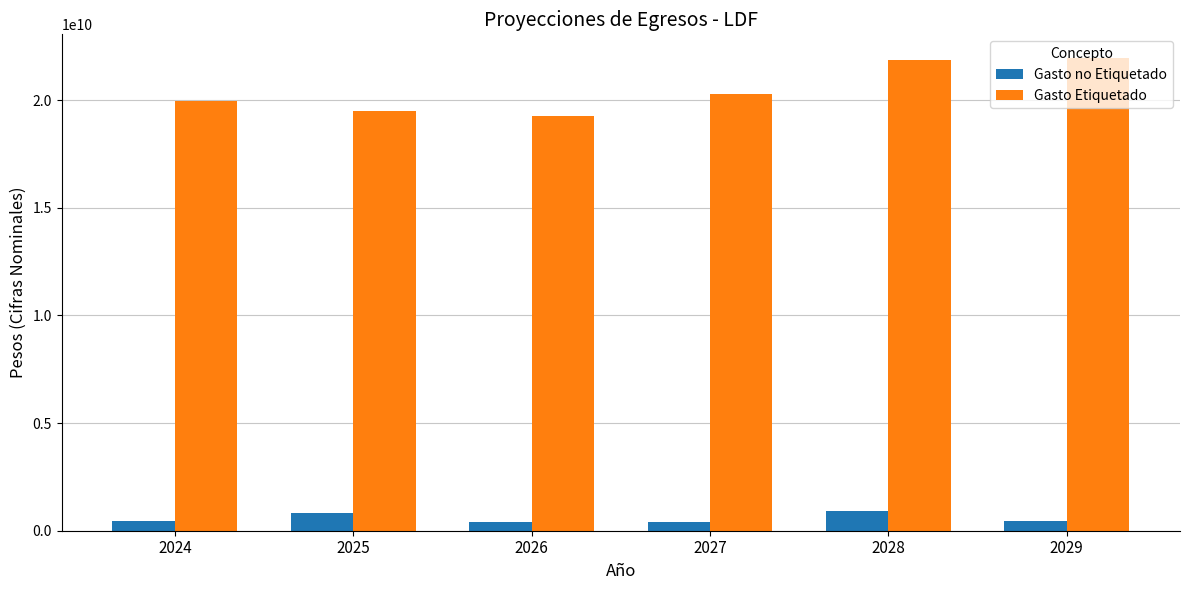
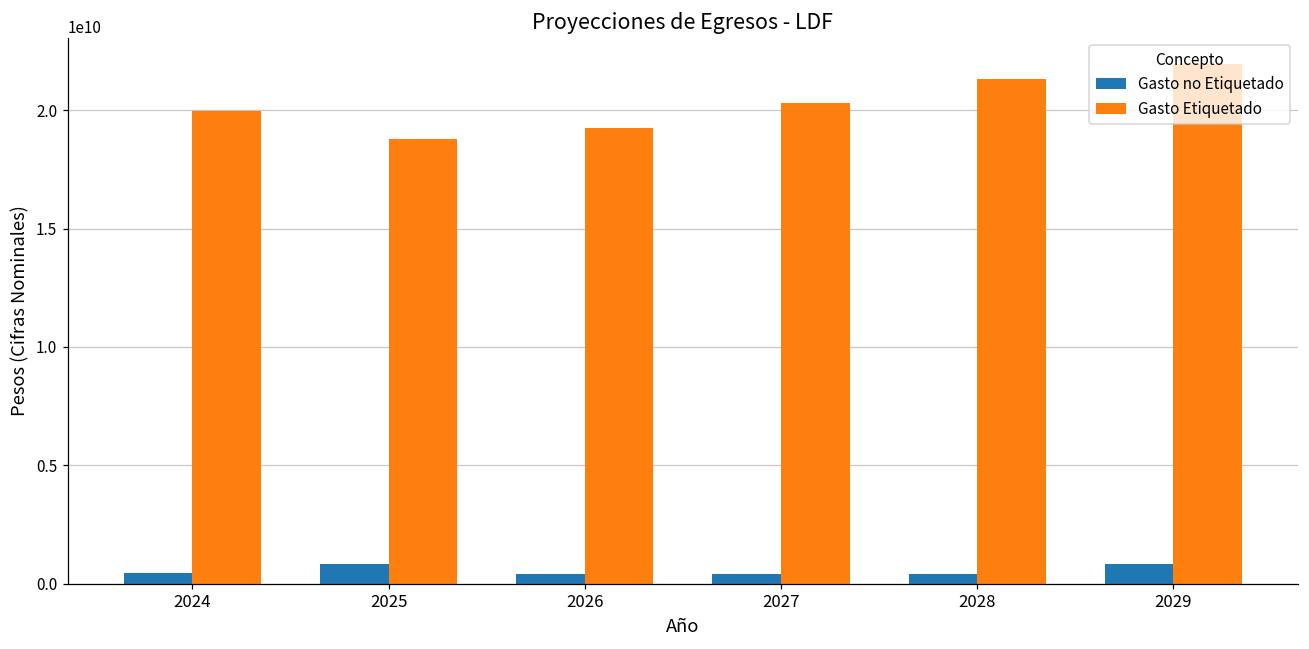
Gasto Etiquetado, 2025: 19500000000 -> 18800000000
Gasto no Etiquetado, 2028: 900000000 -> 400000000
Gasto Etiquetado, 2028: 21900000000 -> 21300000000
Gasto no Etiquetado, 2029: 400000000 -> 800000000
